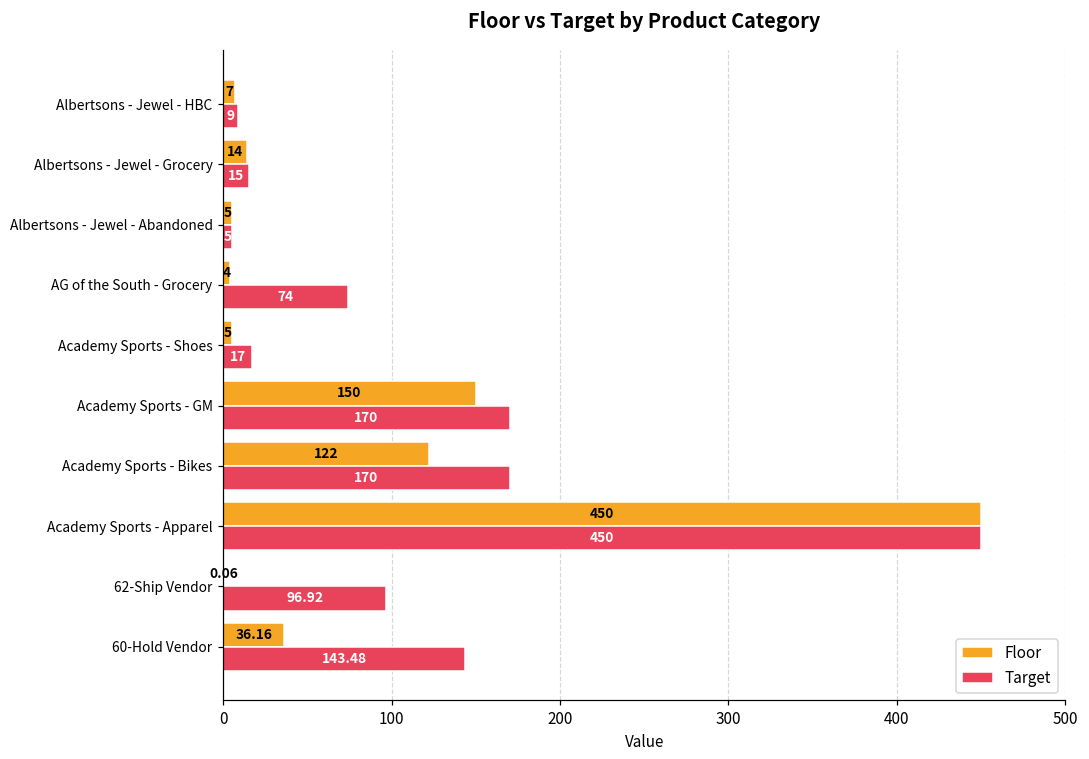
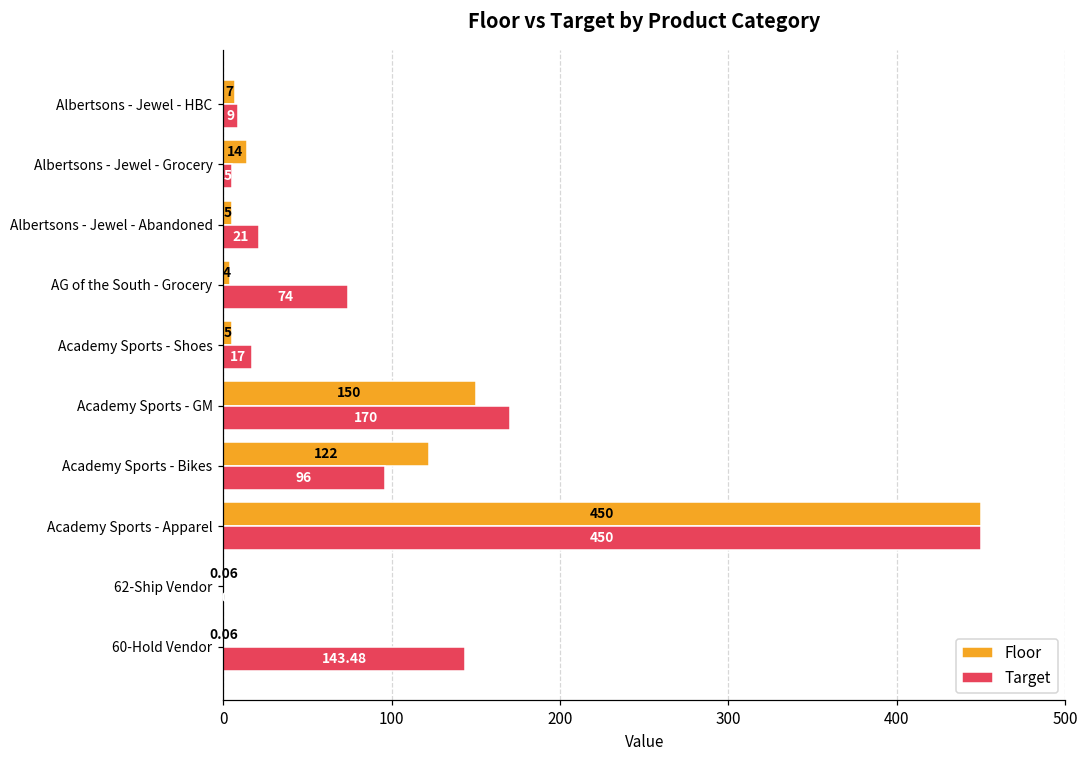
Target, Albertsons - Jewel - Grocery: 15 -> 5
Target, Albertsons - Jewel - Abandoned: 5 -> 21
Target, Academy Sports - Bikes: 170 -> 96
Target, 62-Ship Vendor: 97 -> 0
Floor, 60-Hold Vendor: 36.16 -> 0.06
